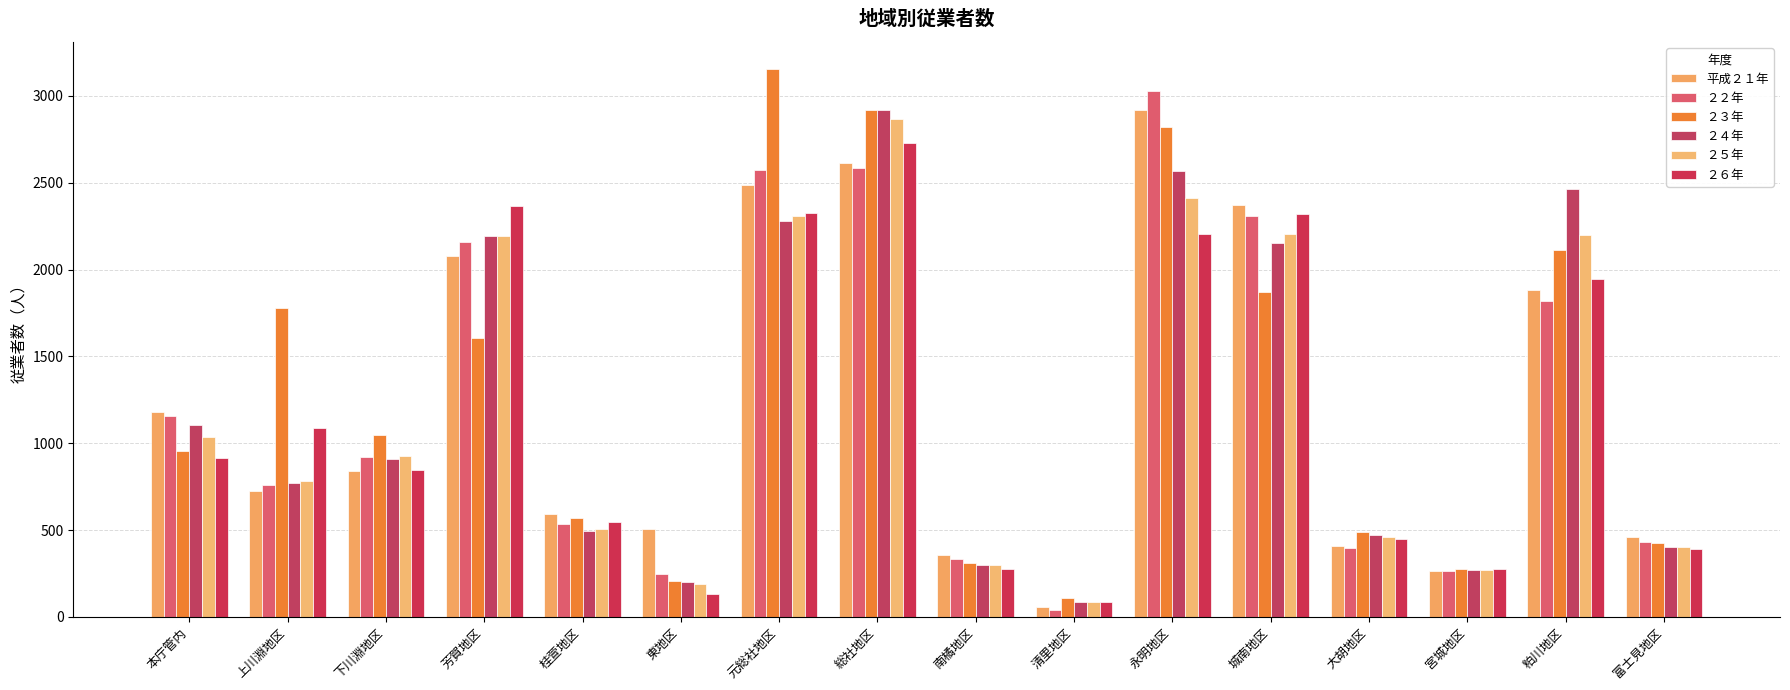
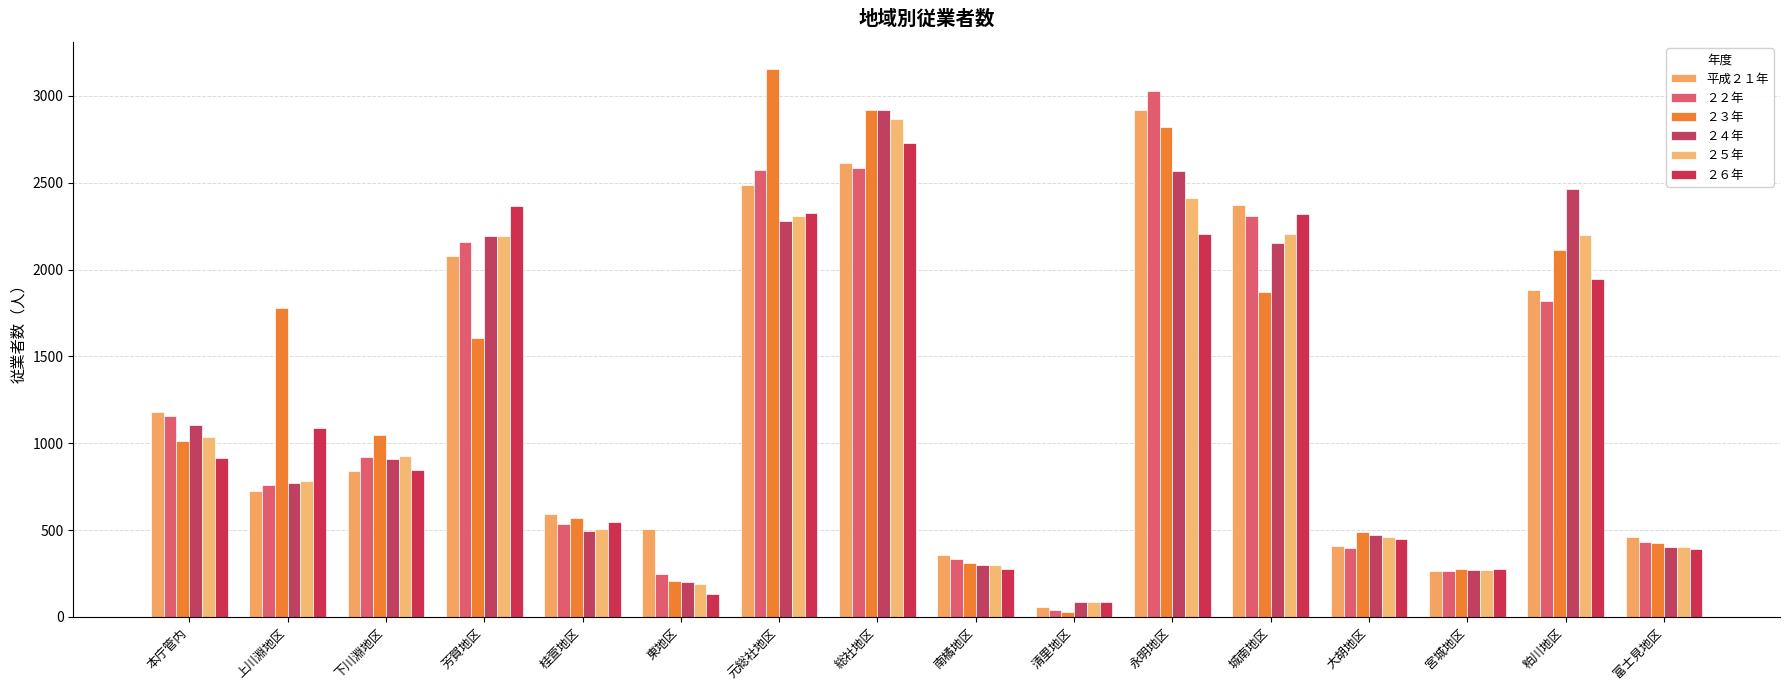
２３年, 本庁管内: 960 -> 1010
２３年, 清里地区: 110 -> 30
